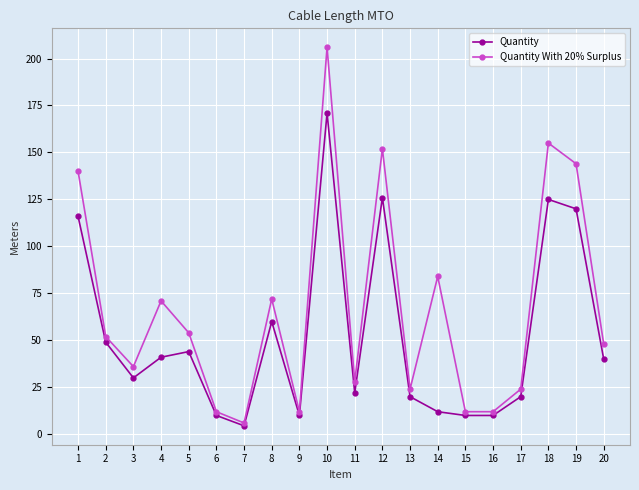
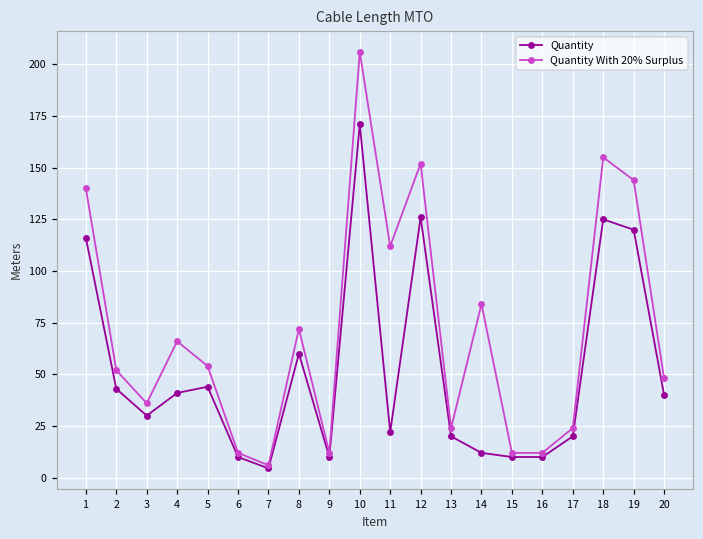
Quantity, 2: 49 -> 43
Quantity With 20% Surplus, 4: 71 -> 66
Quantity With 20% Surplus, 11: 28 -> 112
